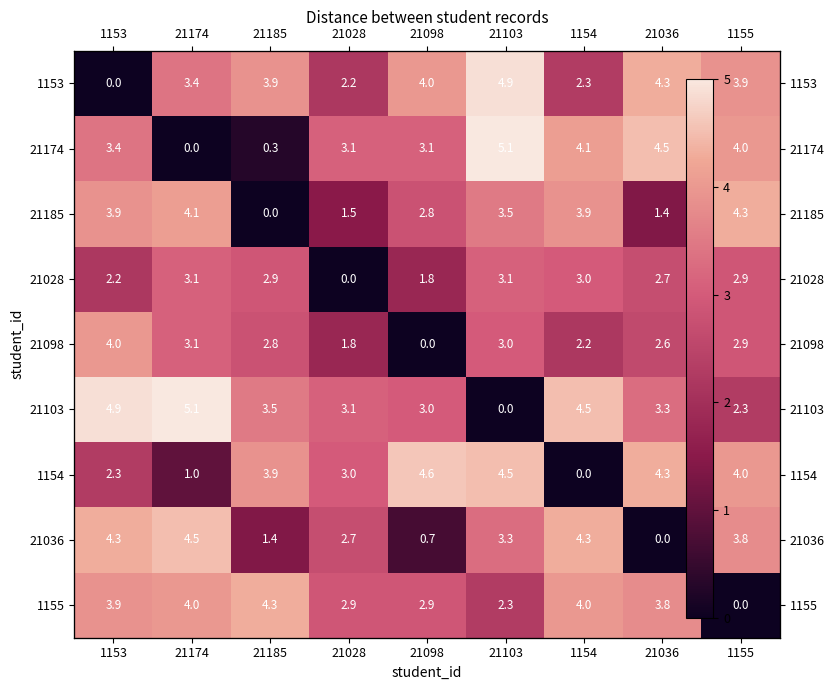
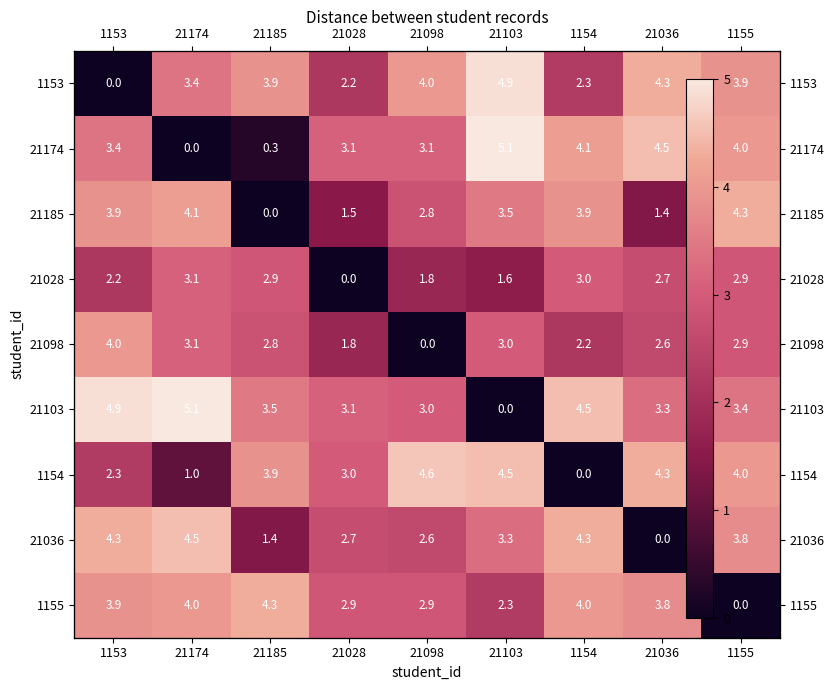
21028, 21103: 3.1 -> 1.6
21103, 1155: 2.3 -> 3.4
21036, 21098: 0.7 -> 2.6
